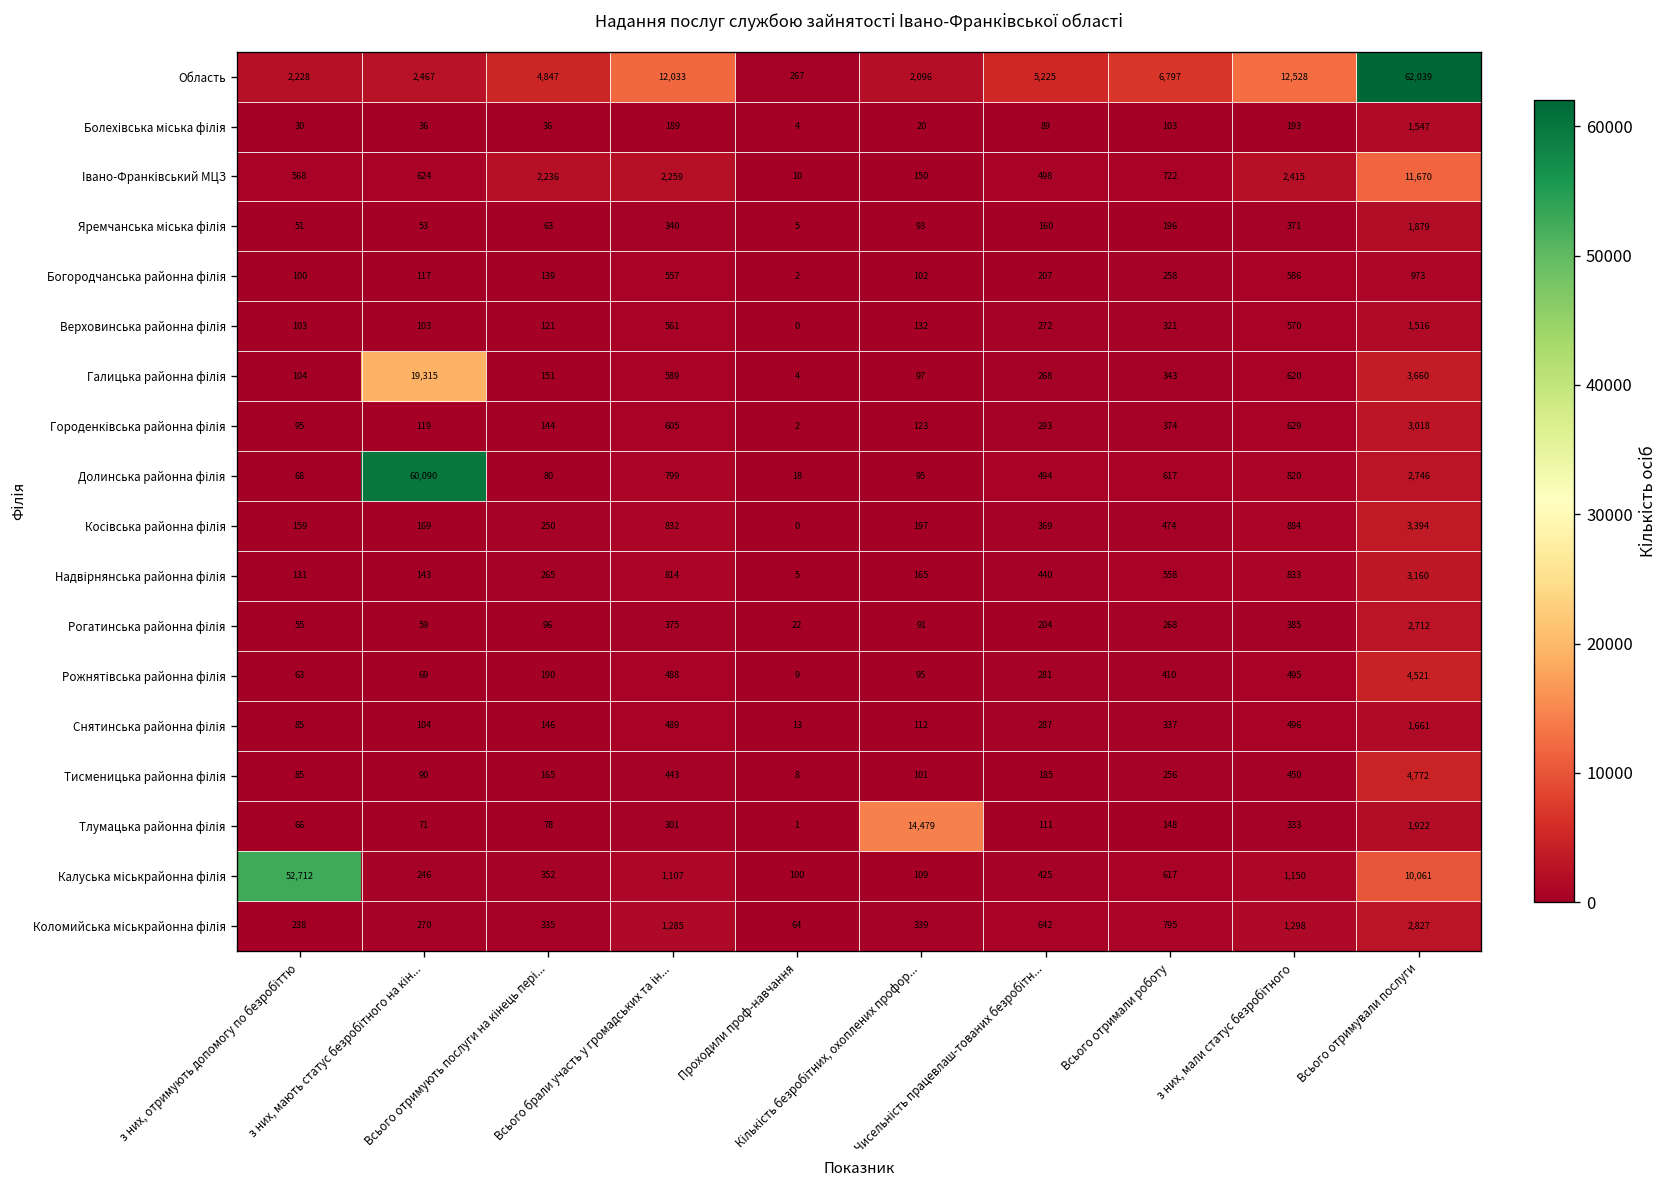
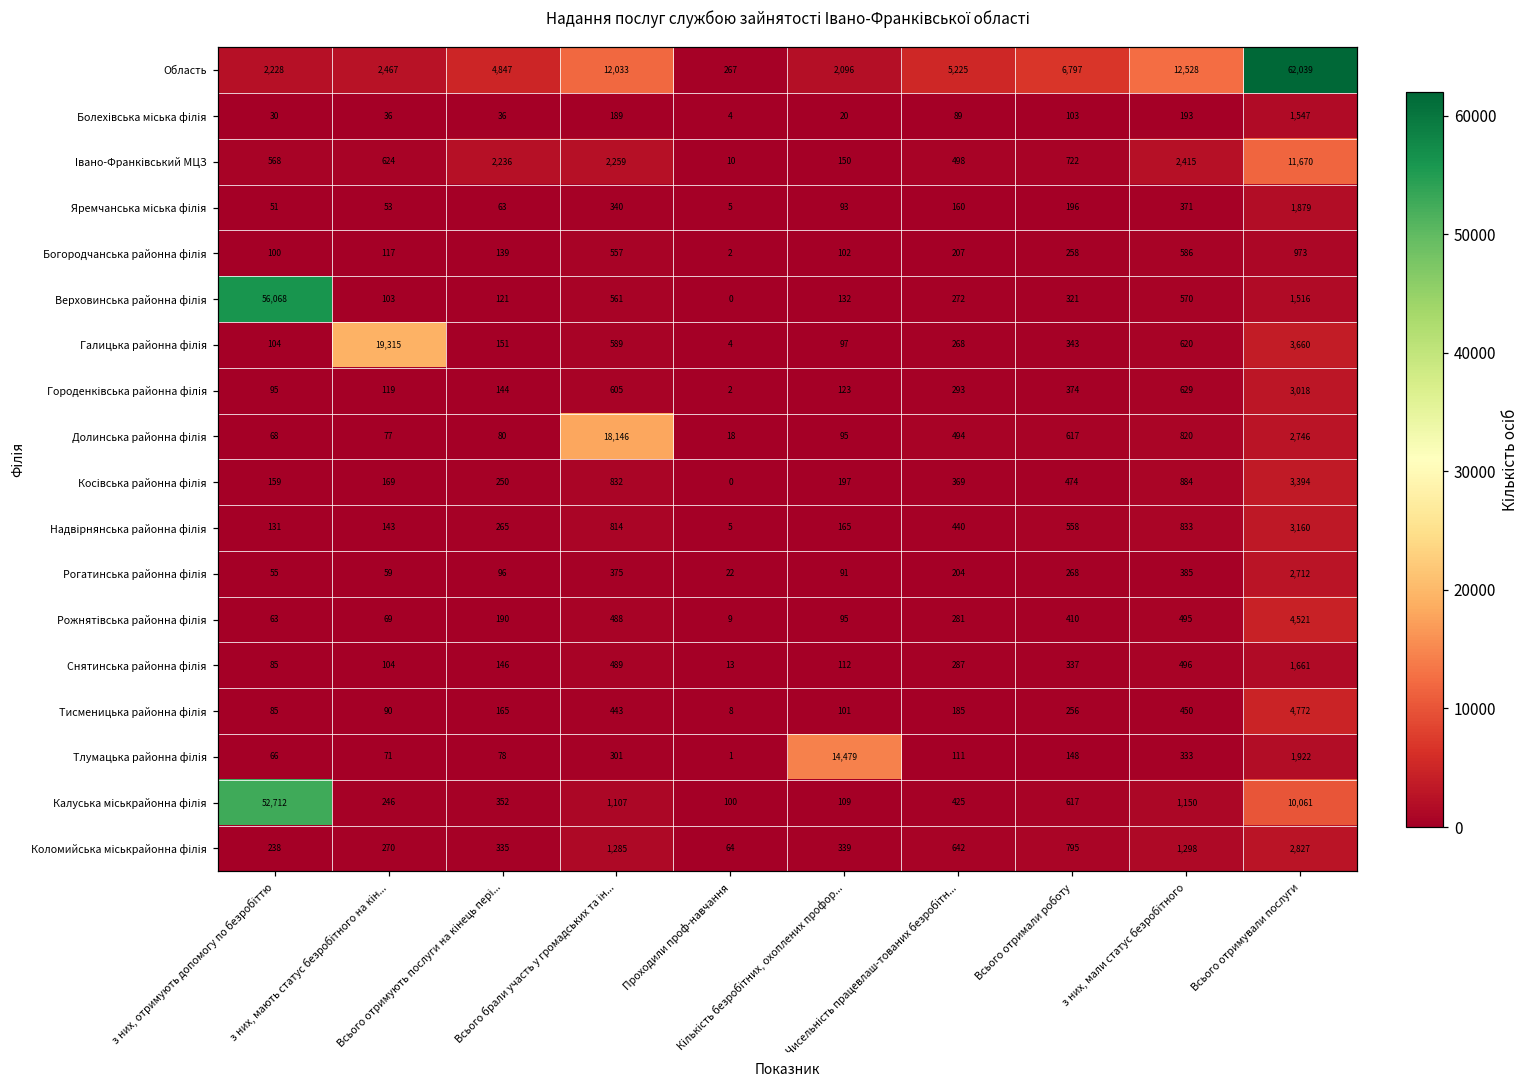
Верховинська районна філія, з них, отримують допомогу по безробіттю: 103 -> 56,068
Долинська районна філія, з них, мають статус безробітного на кін...: 60,090 -> 77
Долинська районна філія, Всього брали участь у громадських та ін...: 799 -> 18,146
